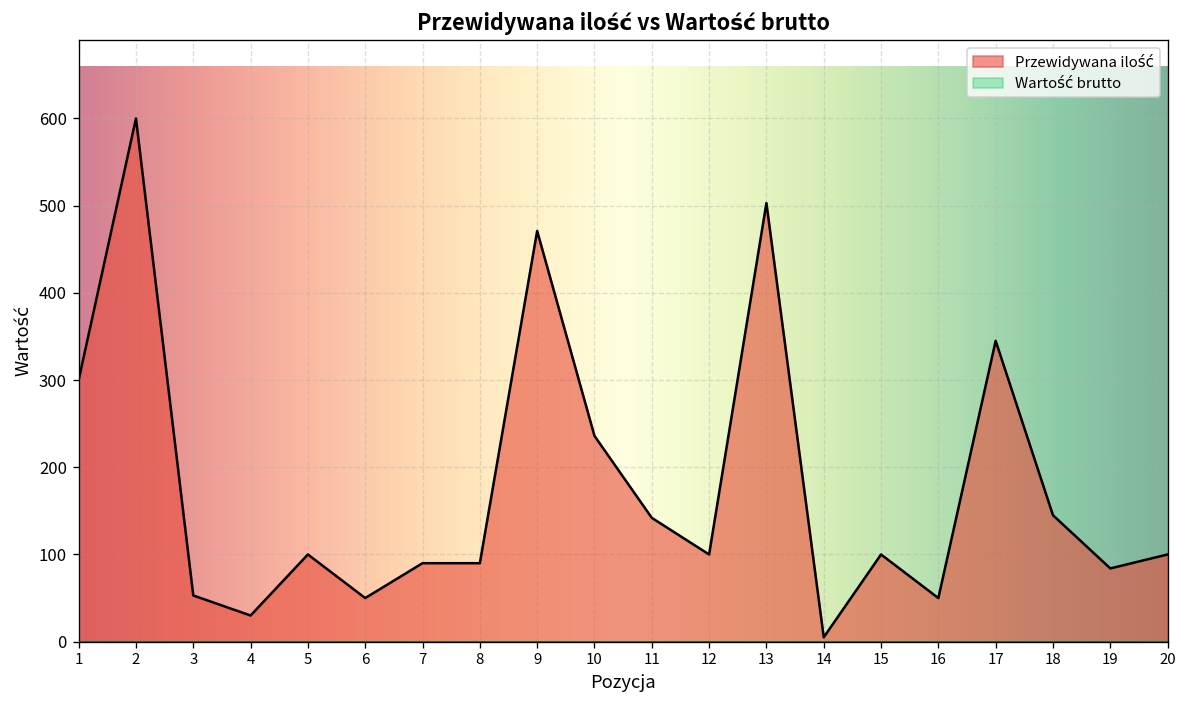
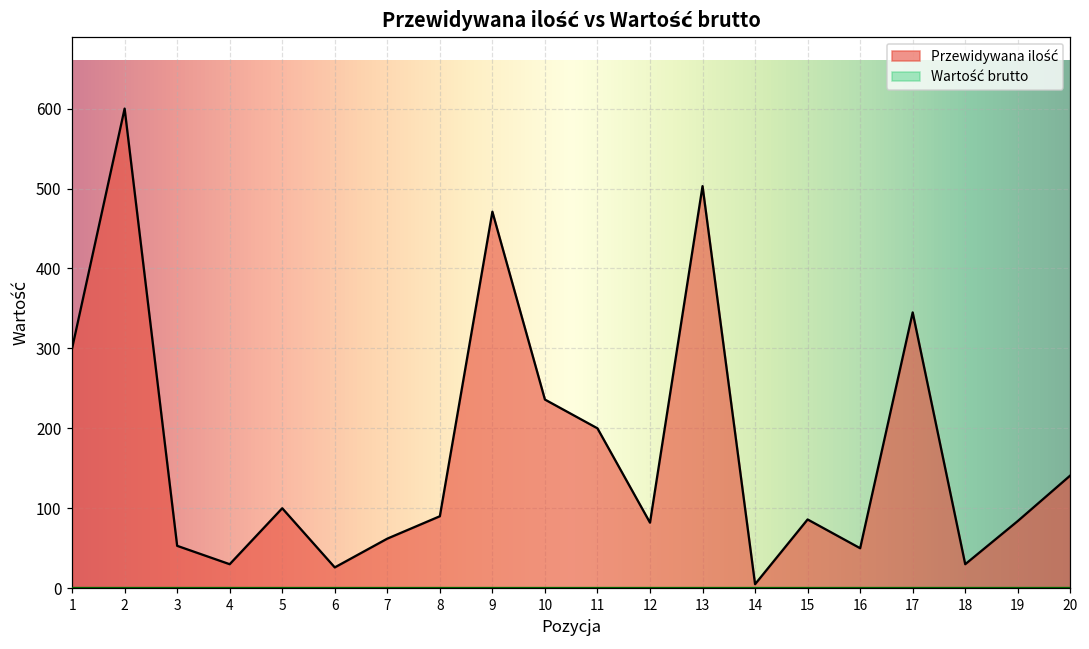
Przewidywana ilość, 6: 50 -> 30
Przewidywana ilość, 7: 90 -> 60
Przewidywana ilość, 11: 140 -> 200
Przewidywana ilość, 12: 100 -> 80
Przewidywana ilość, 15: 100 -> 90
Przewidywana ilość, 18: 150 -> 30
Przewidywana ilość, 20: 100 -> 140
